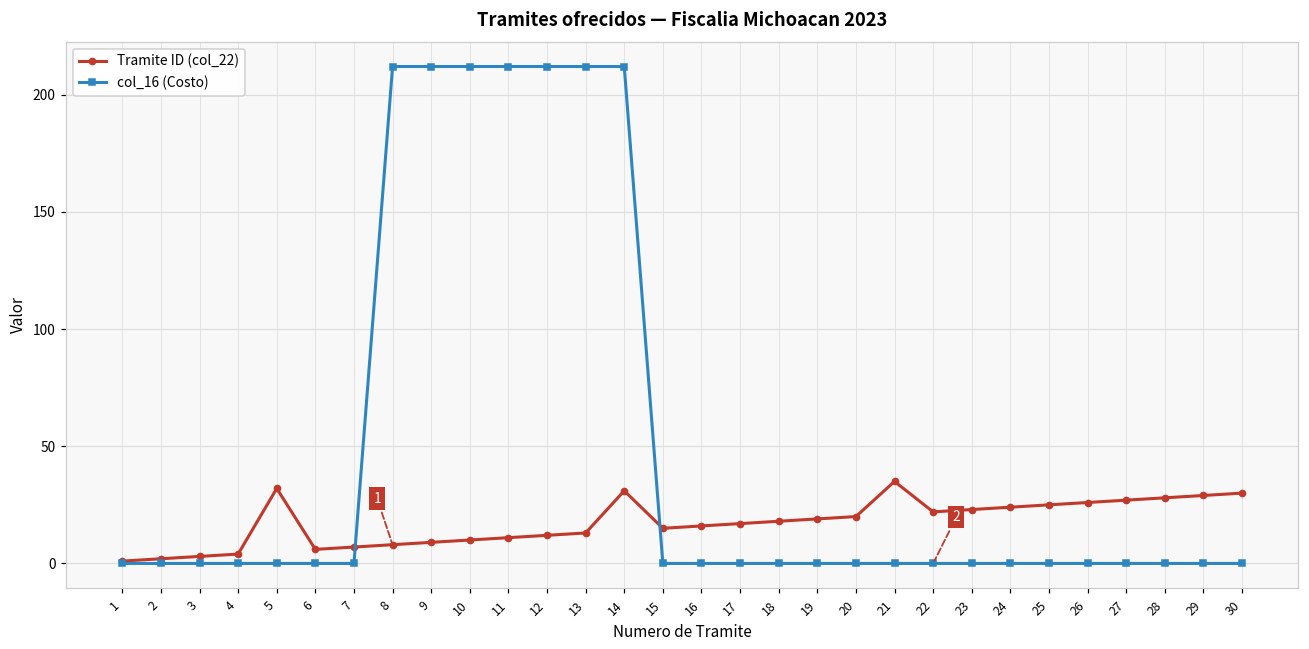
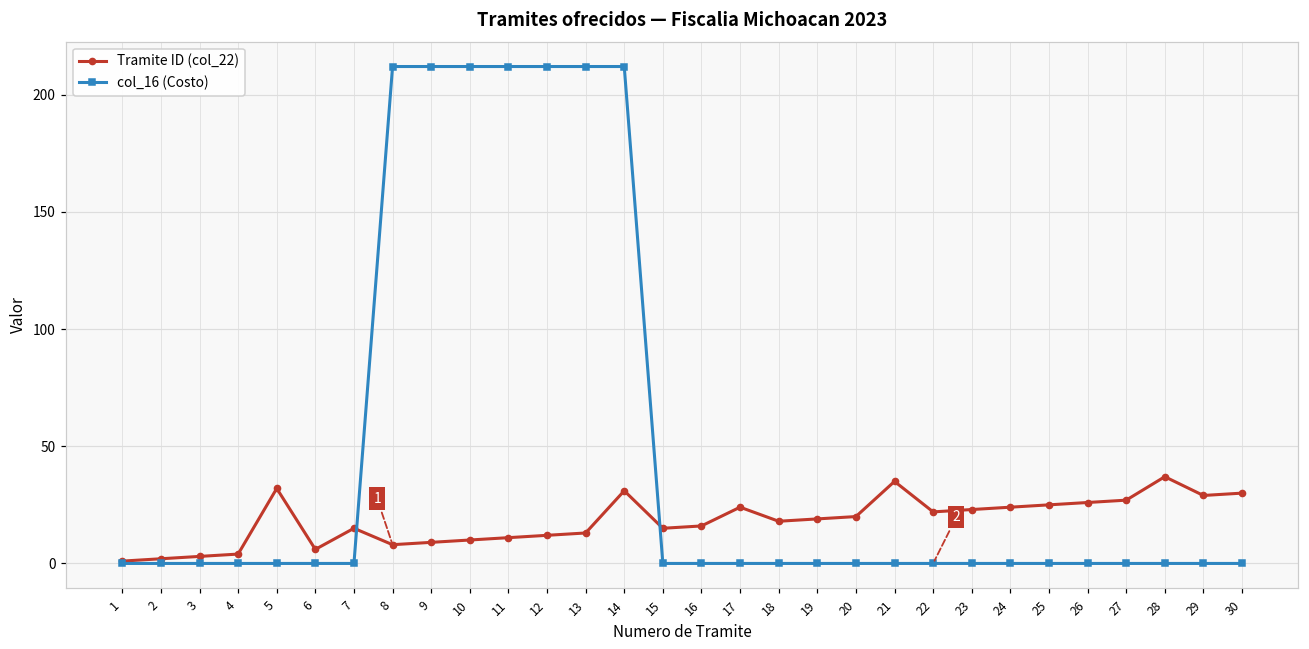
Tramite ID (col_22), 7: 7 -> 15
Tramite ID (col_22), 17: 17 -> 24
Tramite ID (col_22), 28: 28 -> 37
